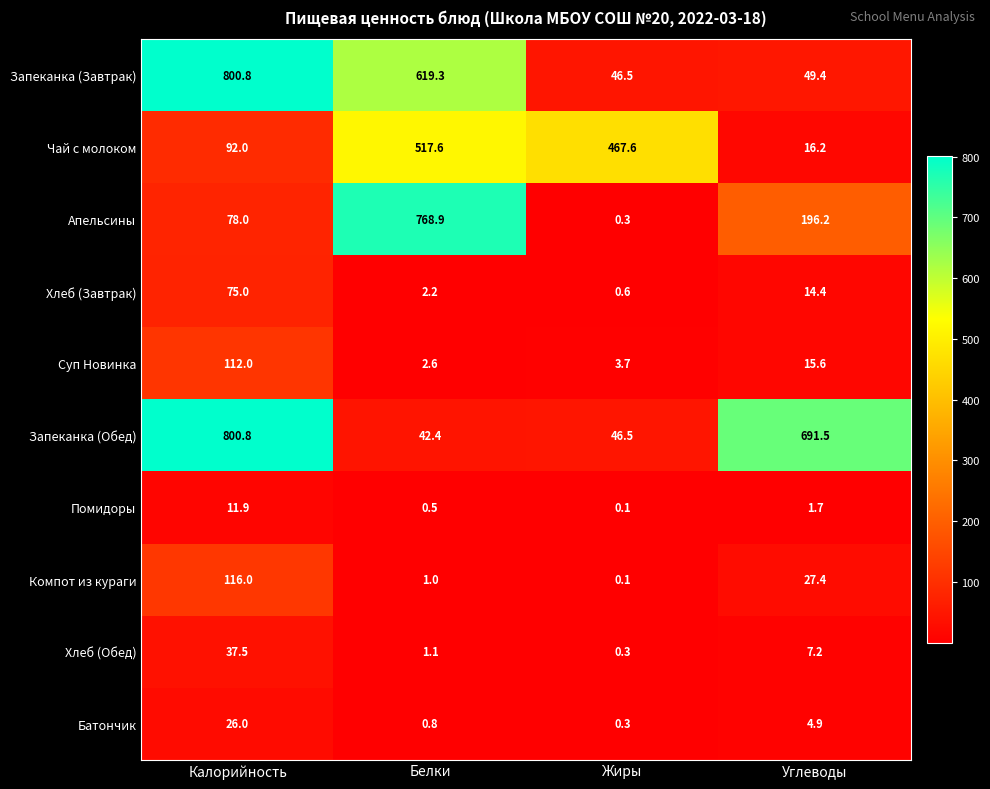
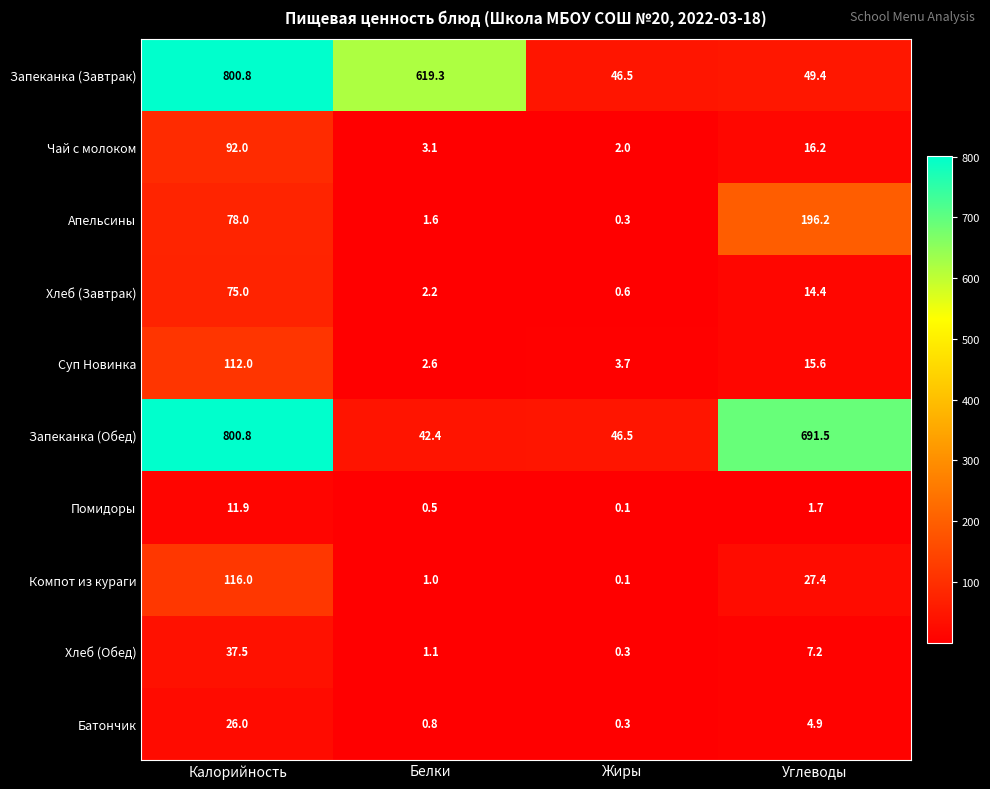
Чай с молоком, Белки: 517.6 -> 3.1
Чай с молоком, Жиры: 467.6 -> 2.0
Апельсины, Белки: 768.9 -> 1.6
